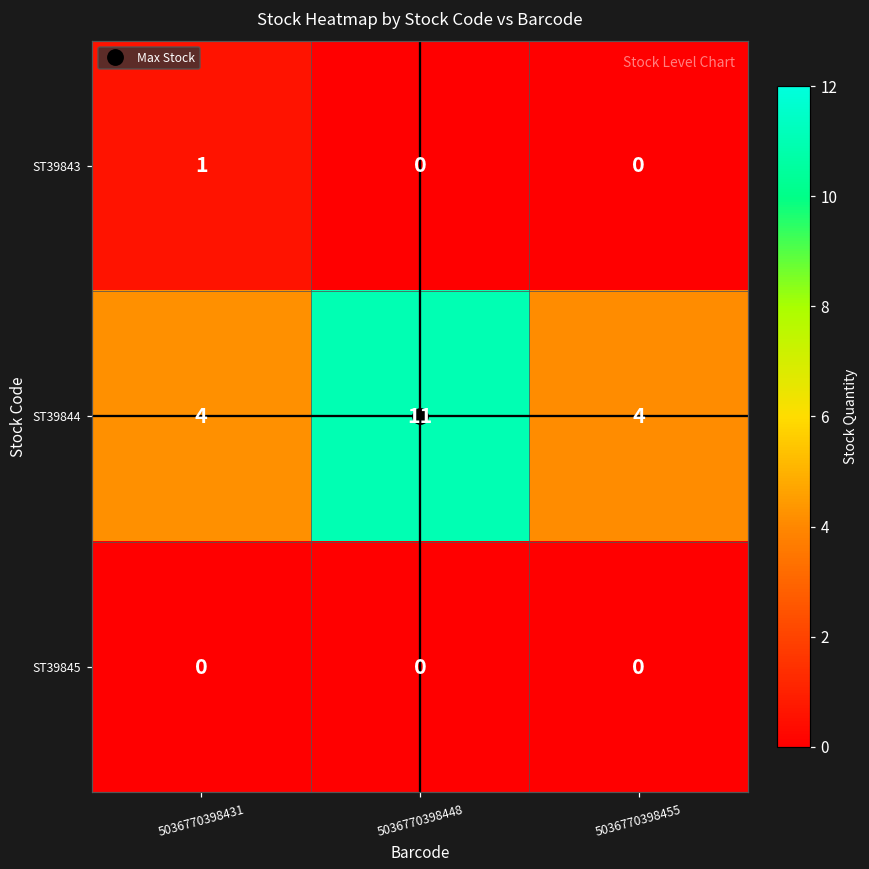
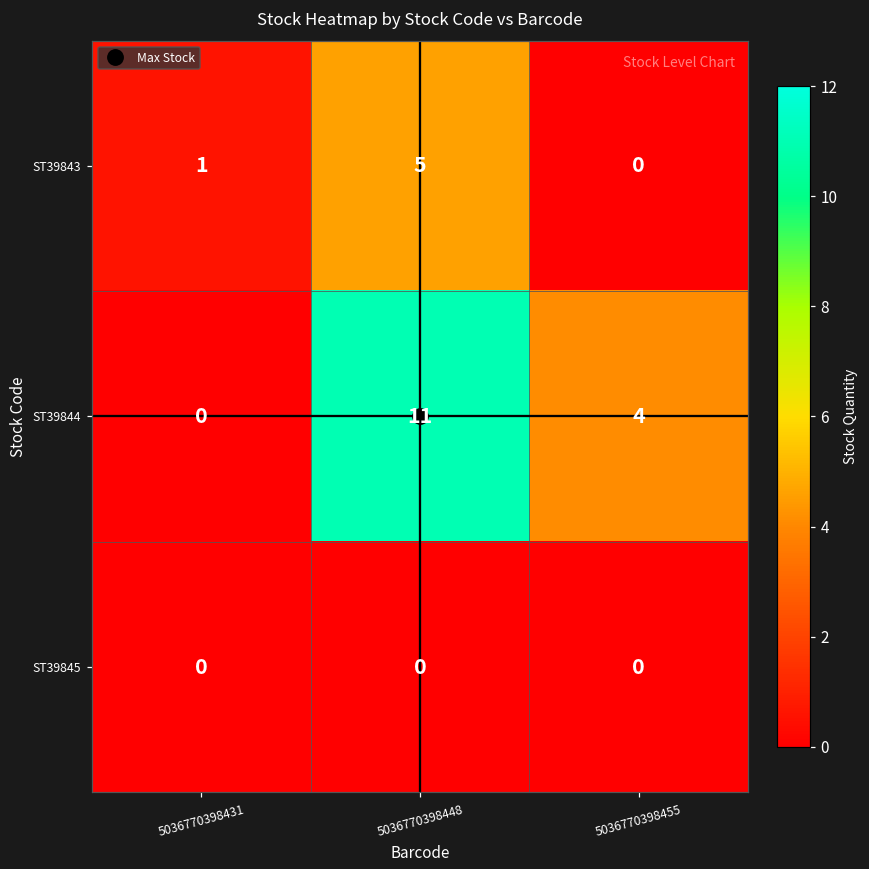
ST39843, 5036770398448: 0 -> 5
ST39844, 5036770398431: 4 -> 0
